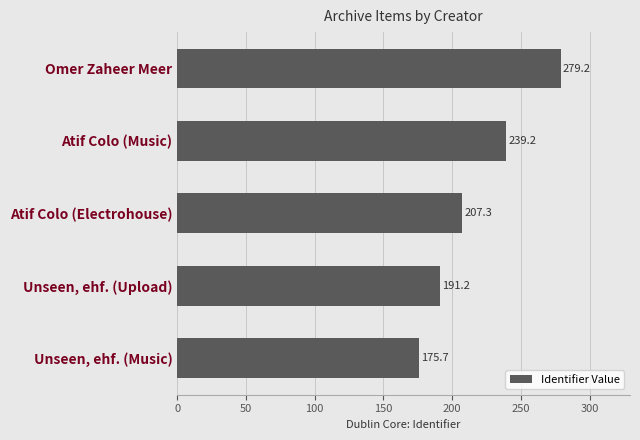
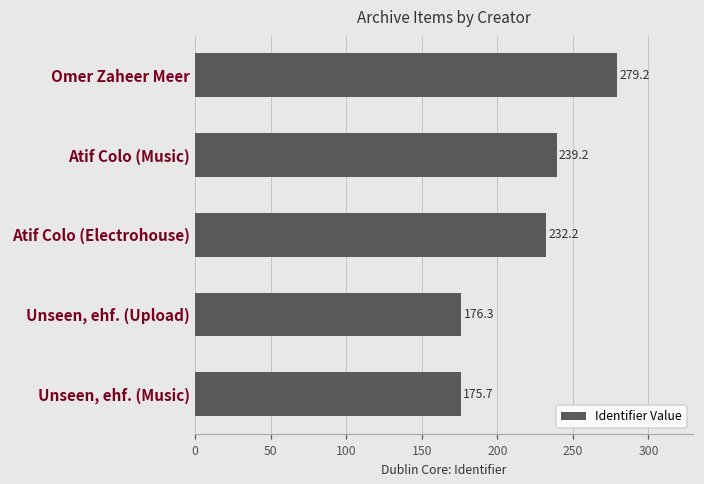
Atif Colo (Electrohouse): 207.3 -> 232.2
Unseen, ehf. (Upload): 191.2 -> 176.3
